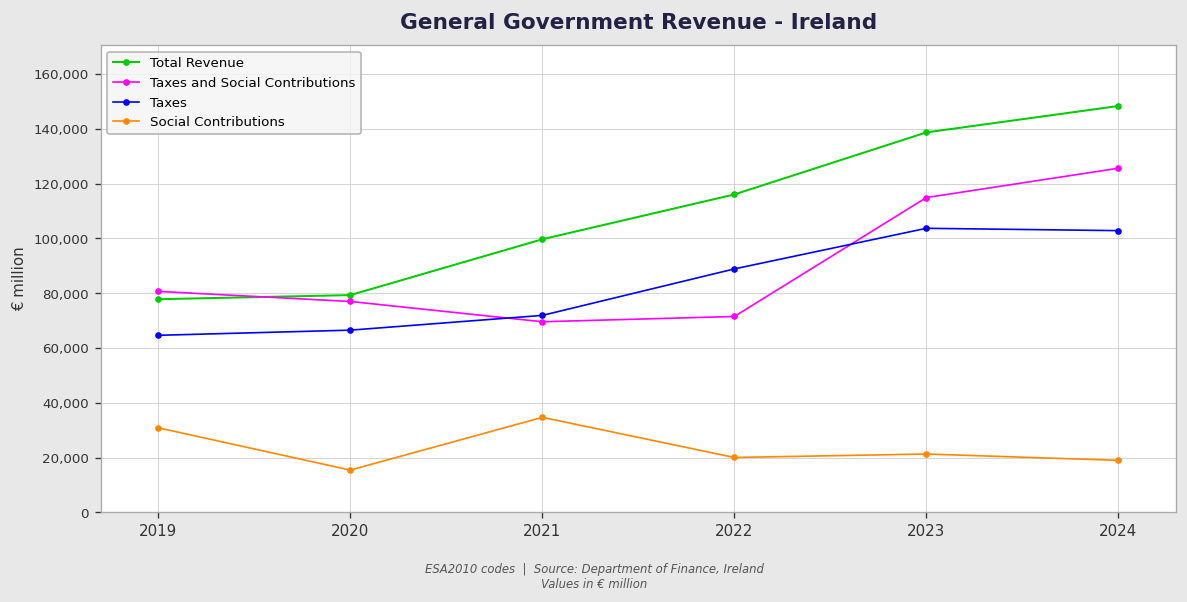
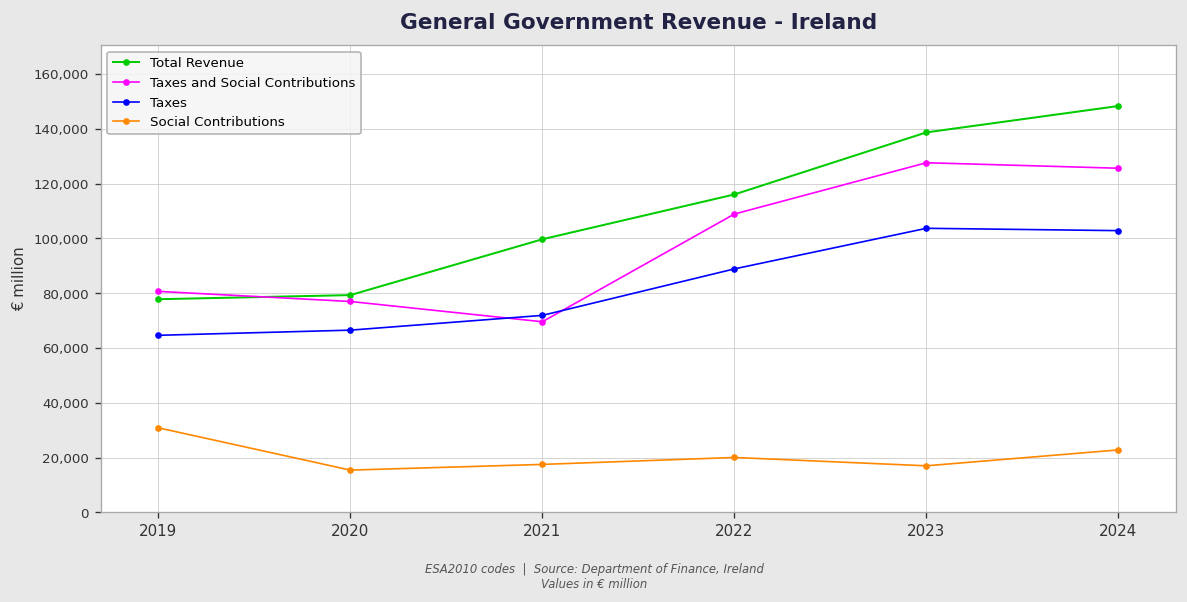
Social Contributions, 2021: 35,000 -> 17,000
Taxes and Social Contributions, 2022: 71,000 -> 109,000
Taxes and Social Contributions, 2023: 115,000 -> 128,000
Social Contributions, 2023: 21,000 -> 17,000
Social Contributions, 2024: 19,000 -> 23,000
